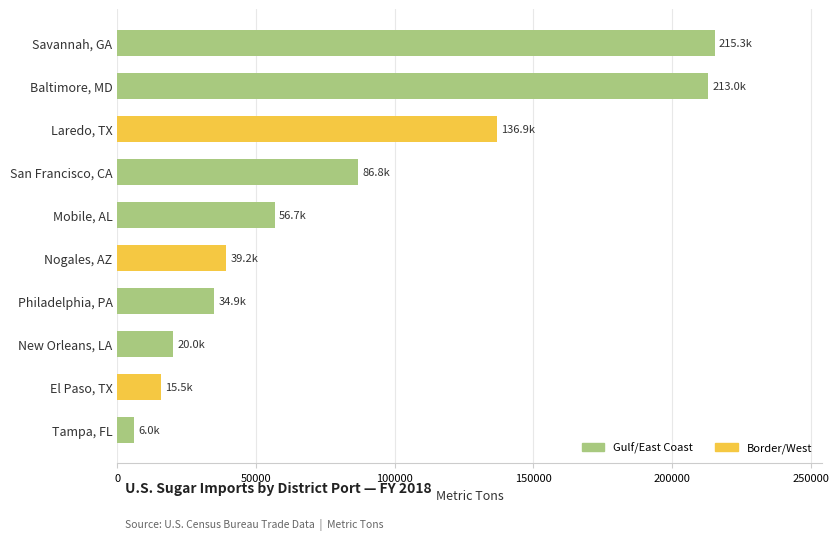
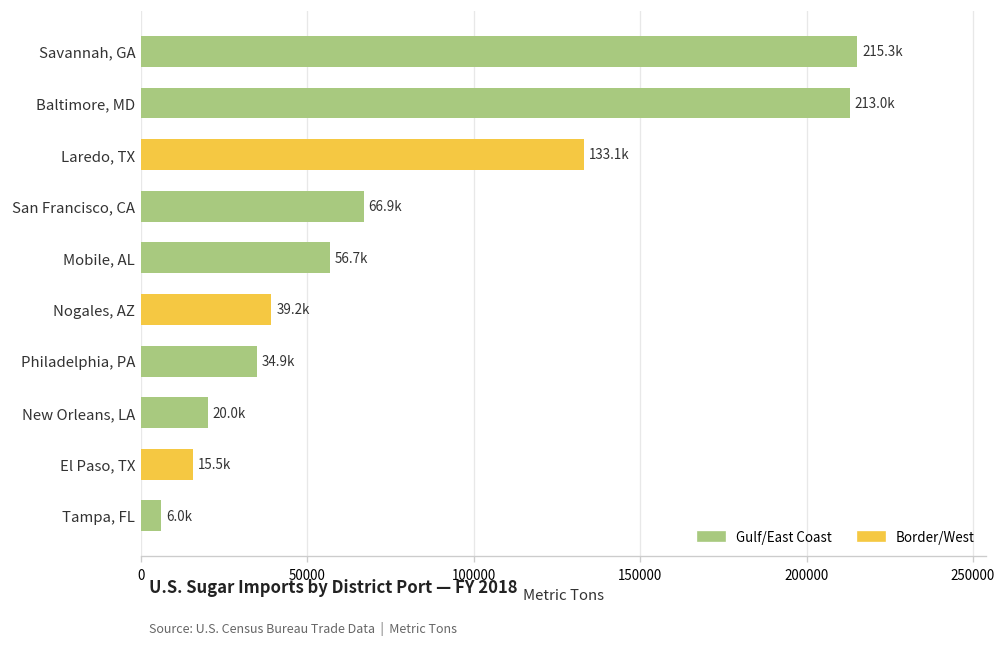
Laredo, TX: 136.9k -> 133.1k
San Francisco, CA: 86.8k -> 66.9k
